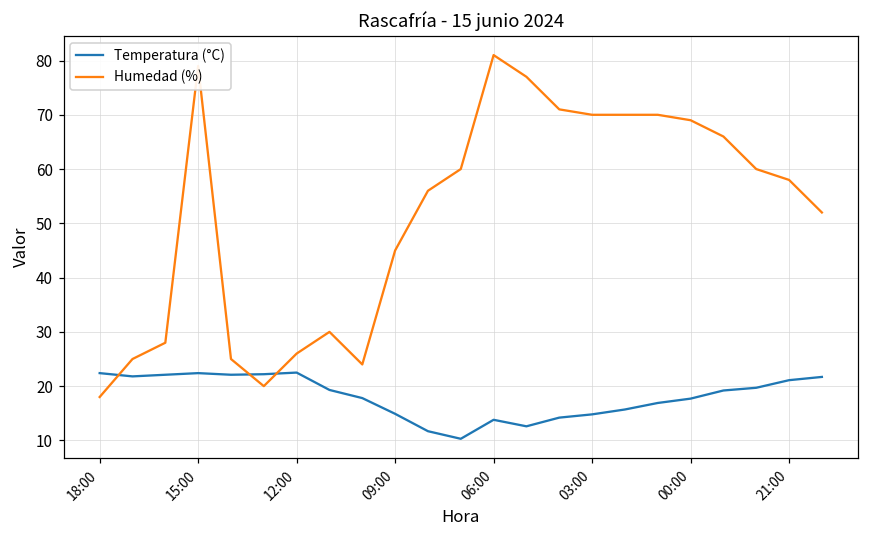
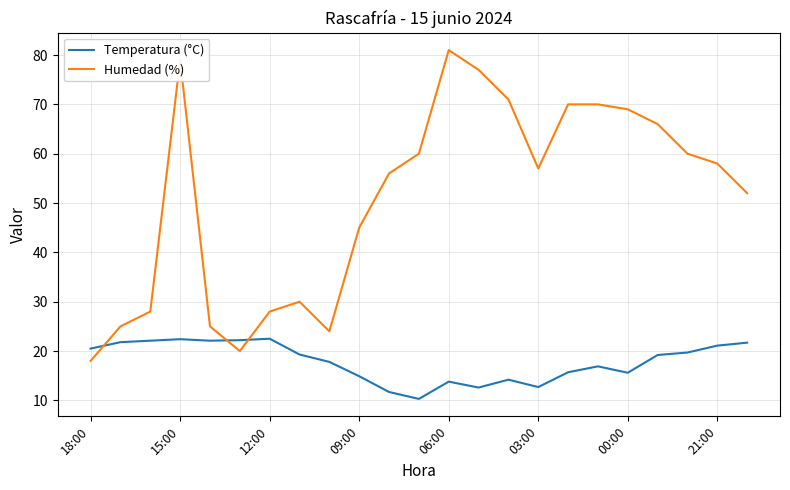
Temperatura (°C), 18:00: 22 -> 21
Humedad (%), 12:00: 26 -> 28
Temperatura (°C), 03:00: 15 -> 13
Humedad (%), 03:00: 70 -> 57
Temperatura (°C), 00:00: 18 -> 16
